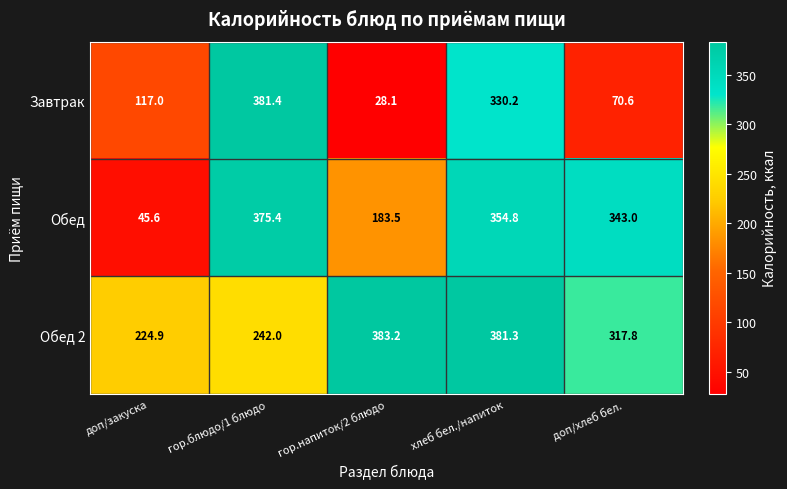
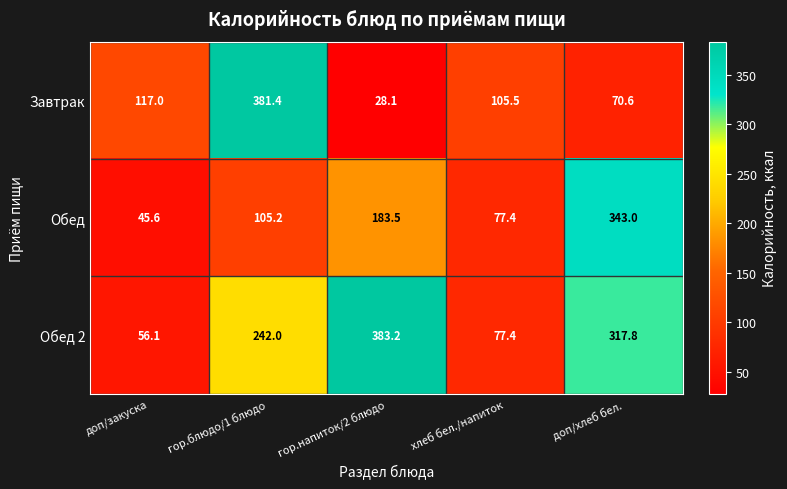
Завтрак, хлеб бел./напиток: 330.2 -> 105.5
Обед, гор.блюдо/1 блюдо: 375.4 -> 105.2
Обед, хлеб бел./напиток: 354.8 -> 77.4
Обед 2, доп/закуска: 224.9 -> 56.1
Обед 2, хлеб бел./напиток: 381.3 -> 77.4
